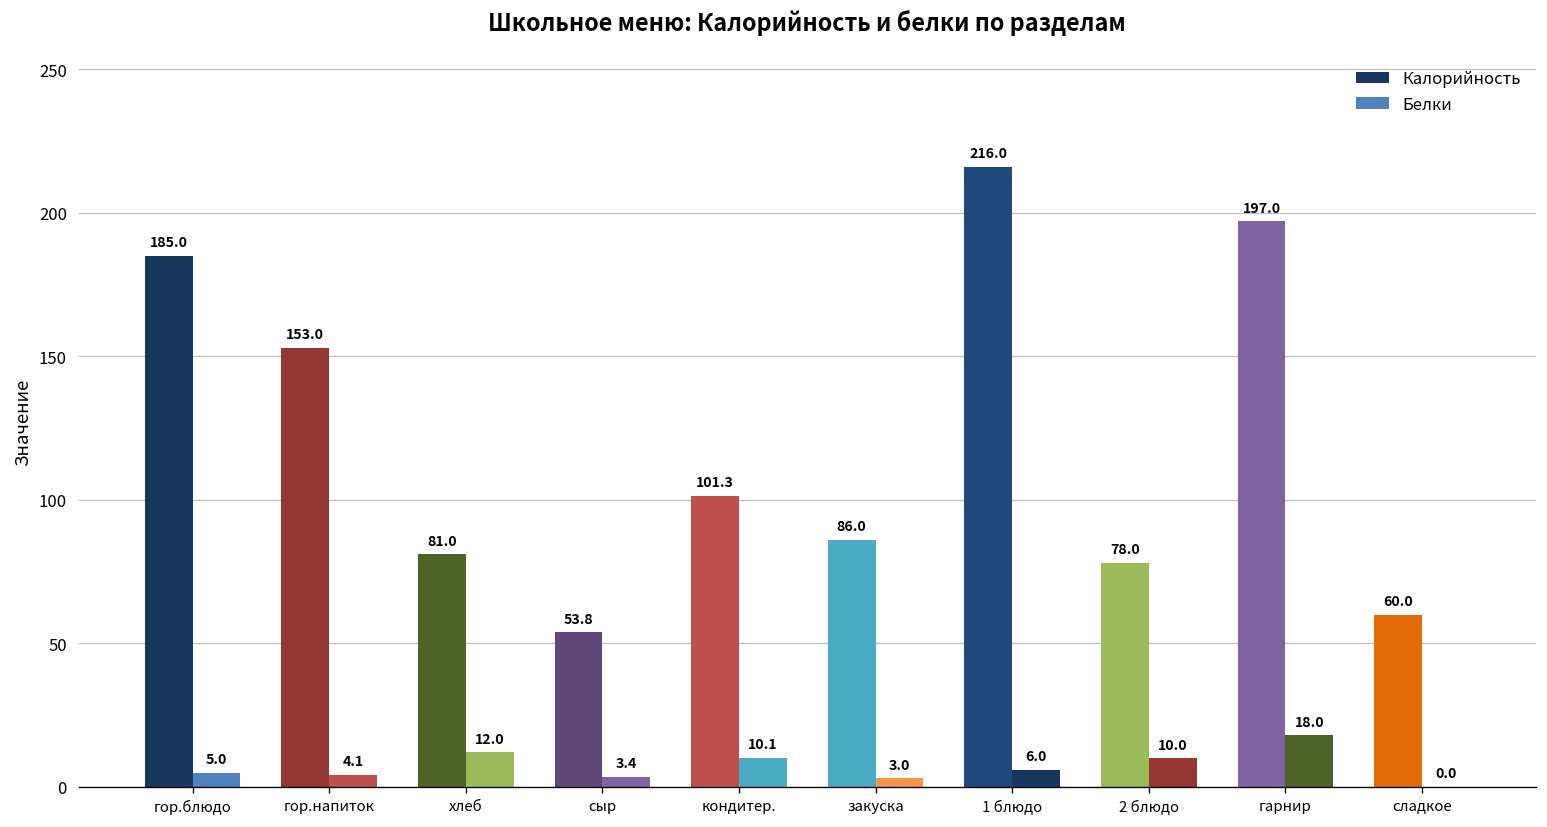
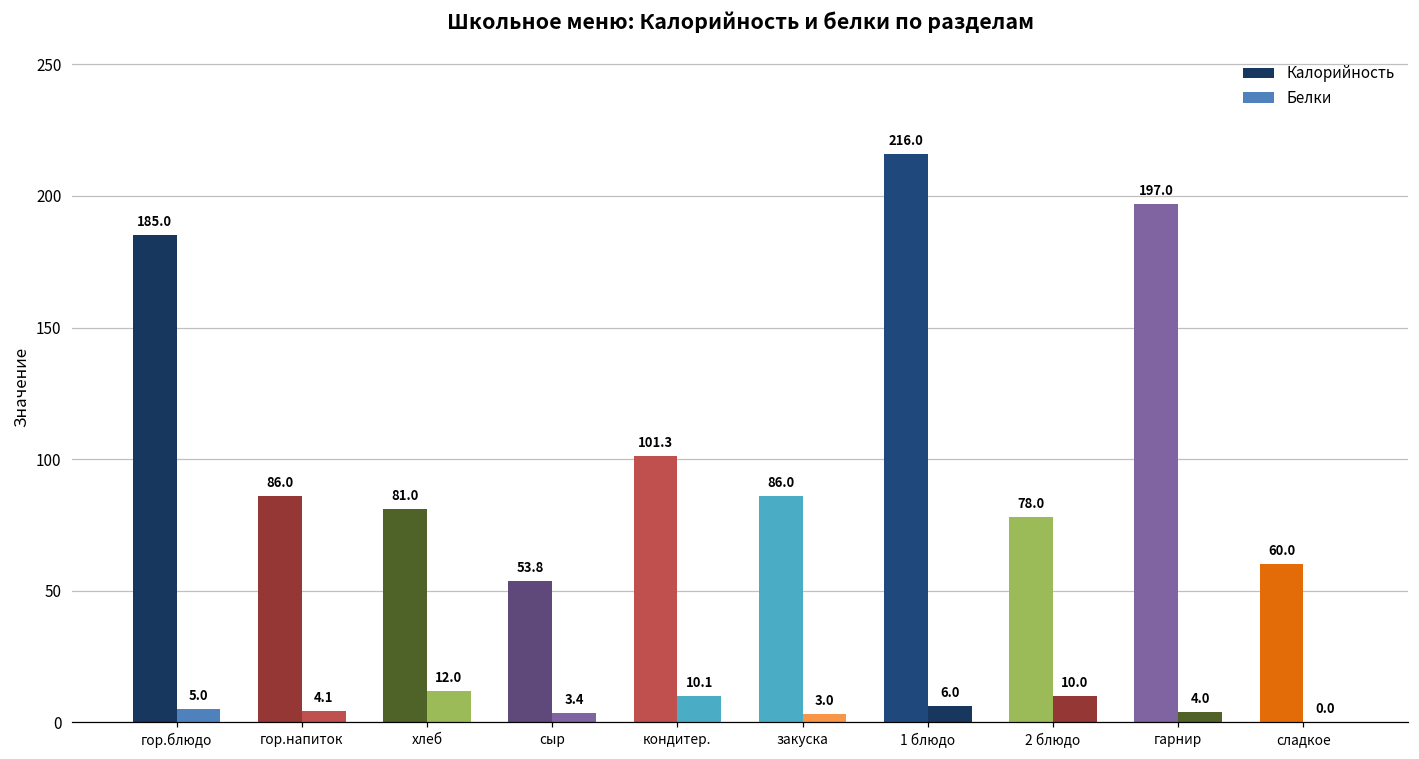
Калорийность, гор.напиток: 153.0 -> 86.0
Белки, гарнир: 18.0 -> 4.0
